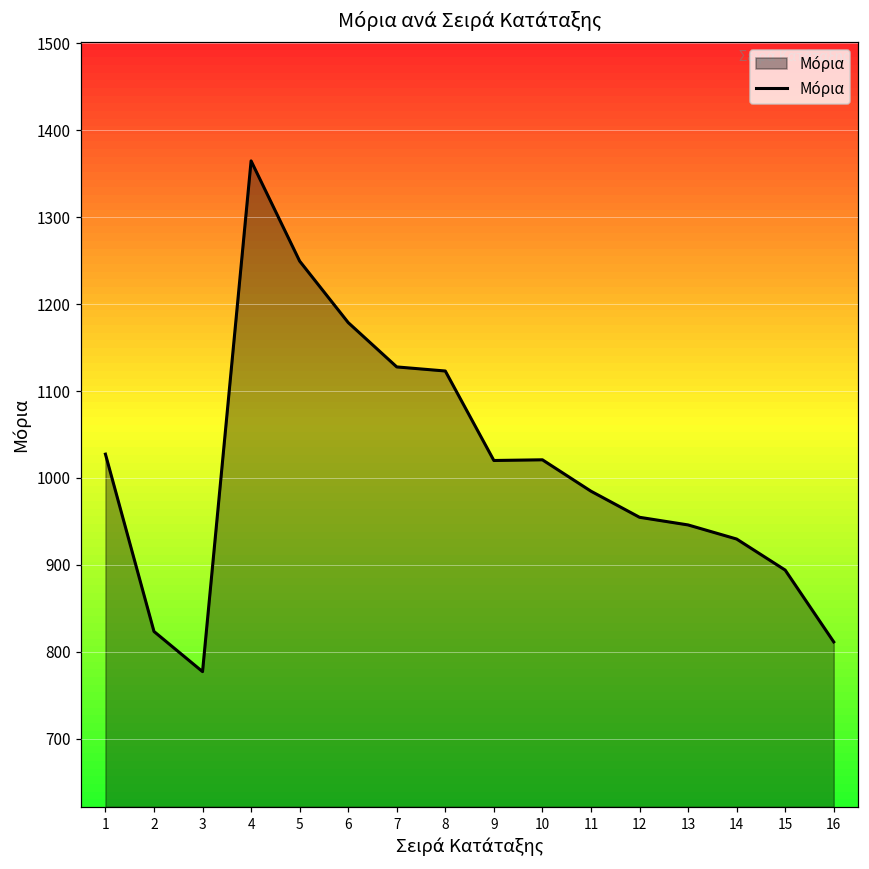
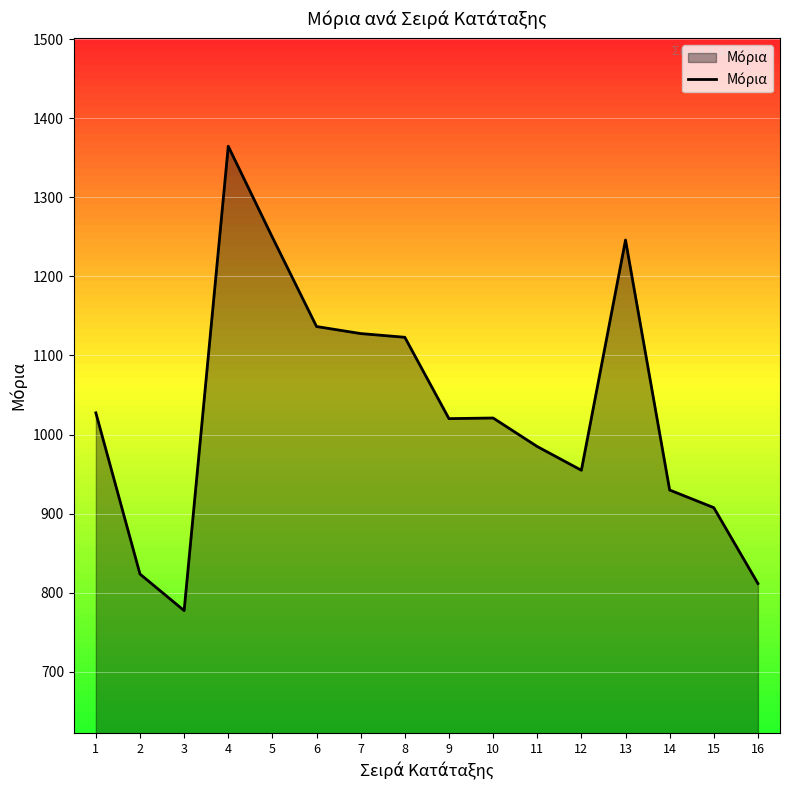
6: 1180 -> 1140
13: 950 -> 1250
15: 890 -> 910
